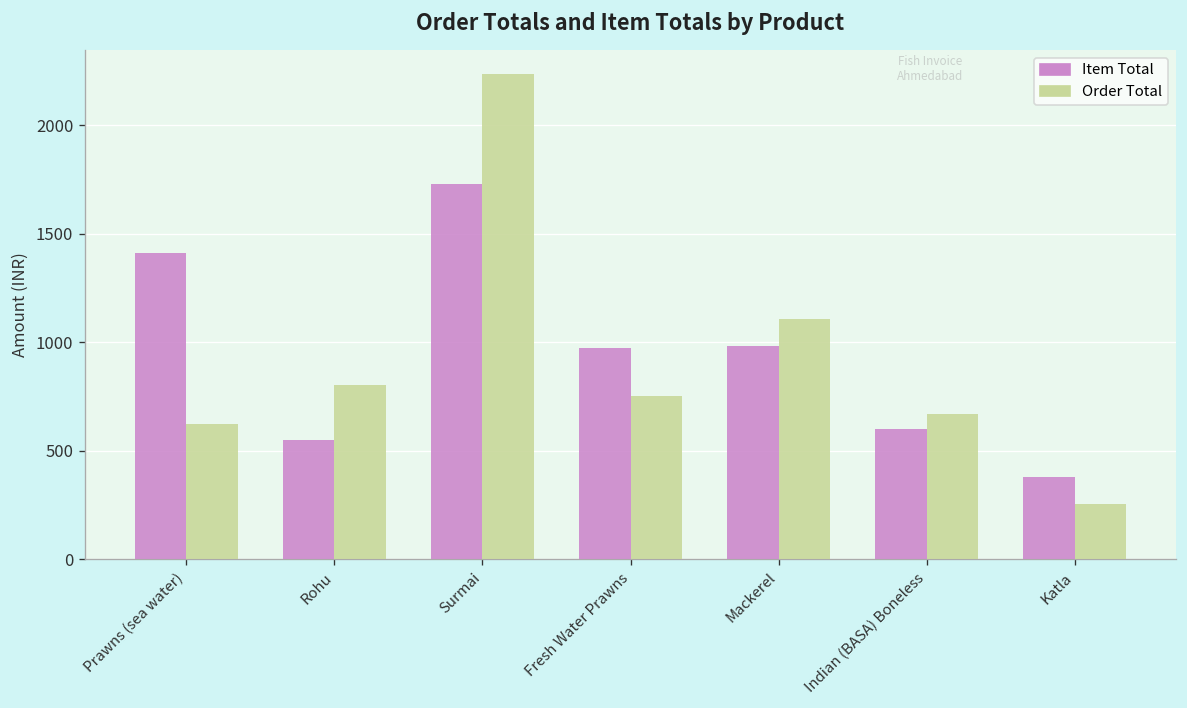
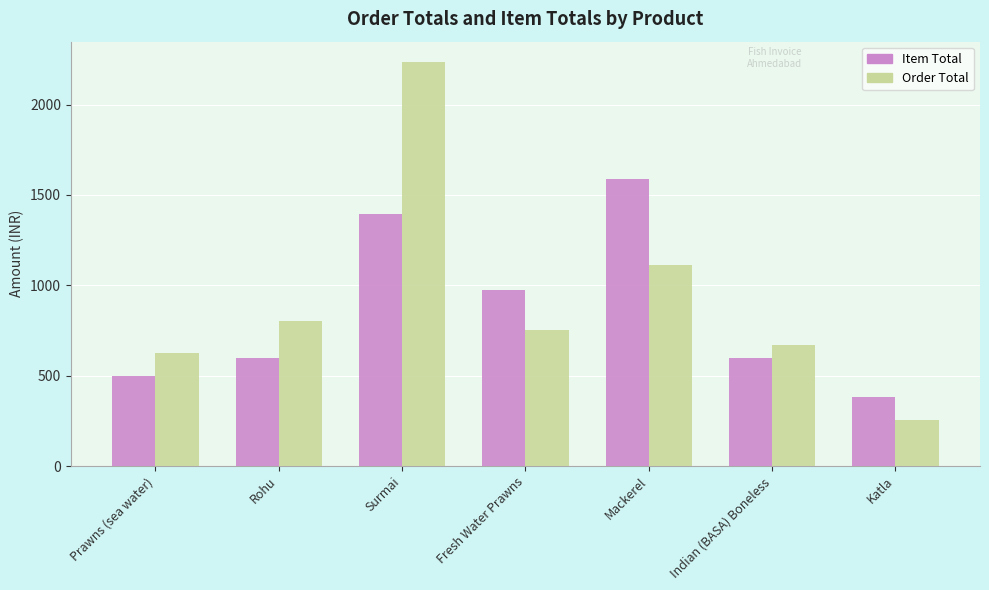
Item Total, Prawns (sea water): 1410 -> 500
Item Total, Rohu: 550 -> 600
Item Total, Surmai: 1730 -> 1390
Item Total, Mackerel: 990 -> 1590
